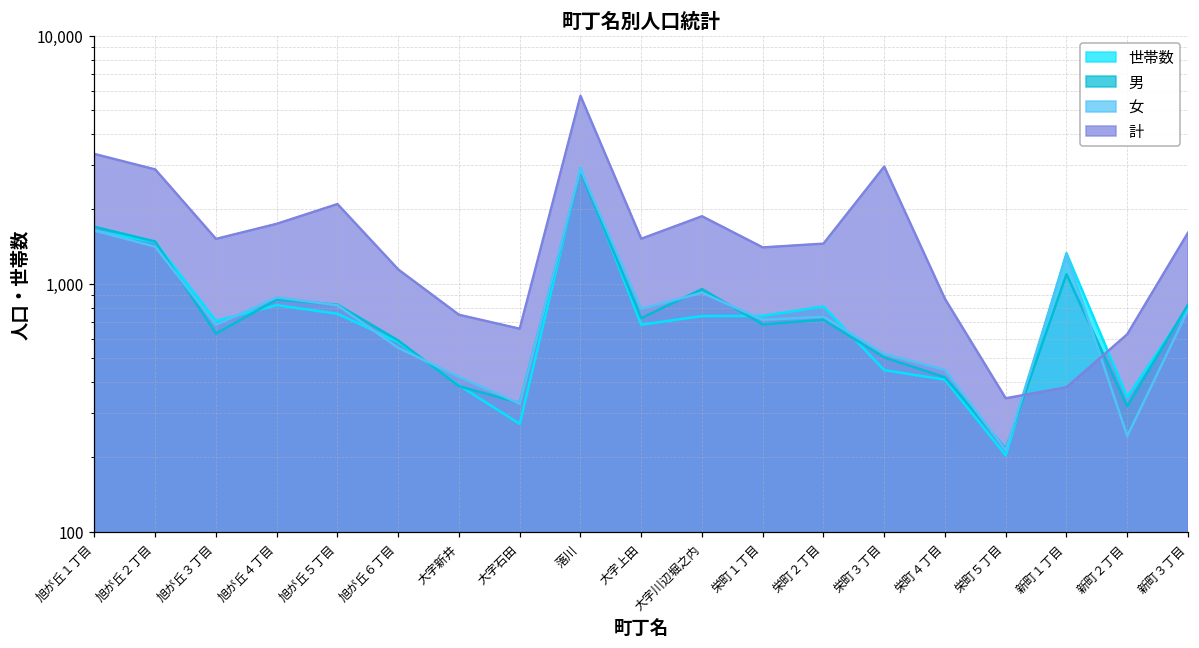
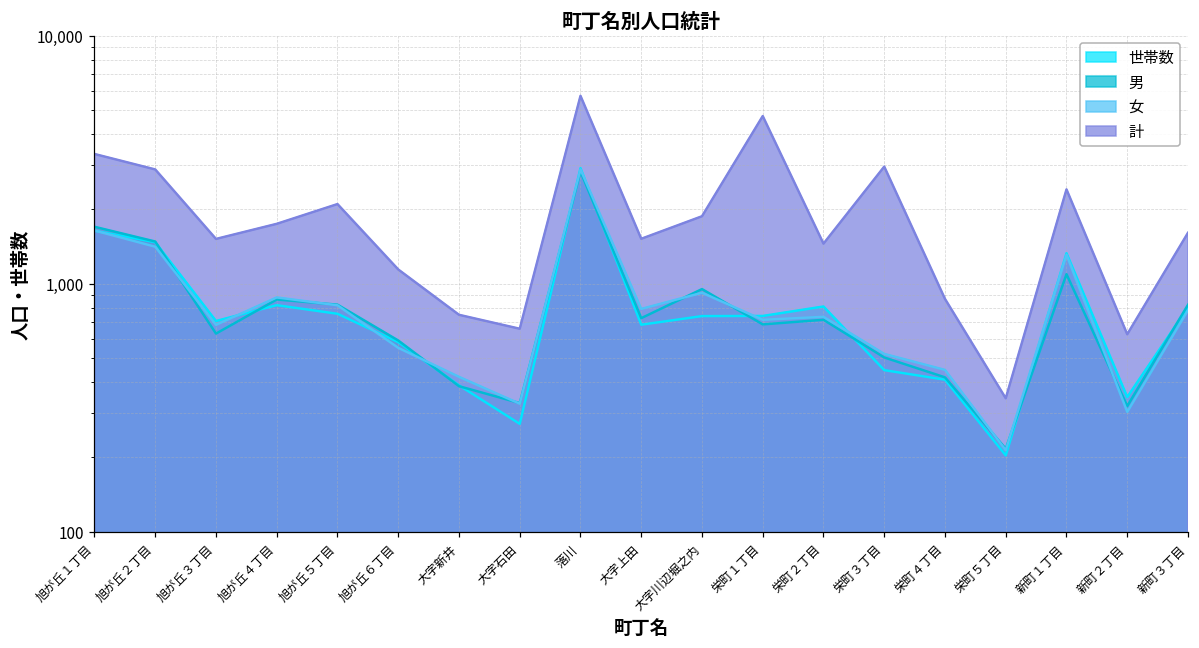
計, 栄町１丁目: 1,400 -> 4,700
計, 新町１丁目: 380 -> 2,400
女, 新町２丁目: 240 -> 300
